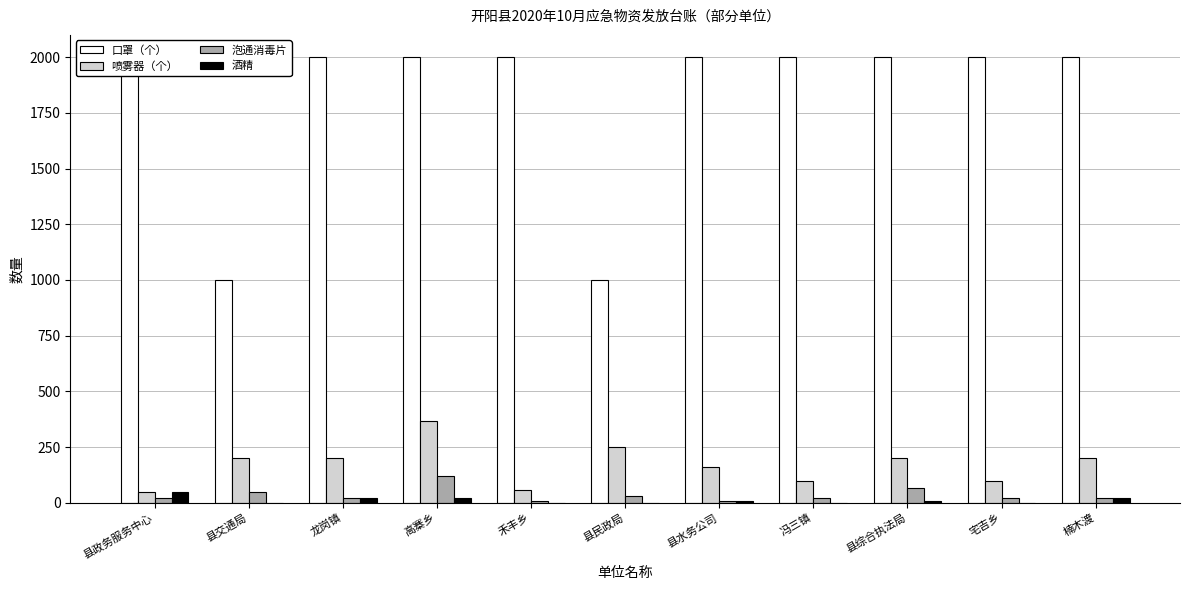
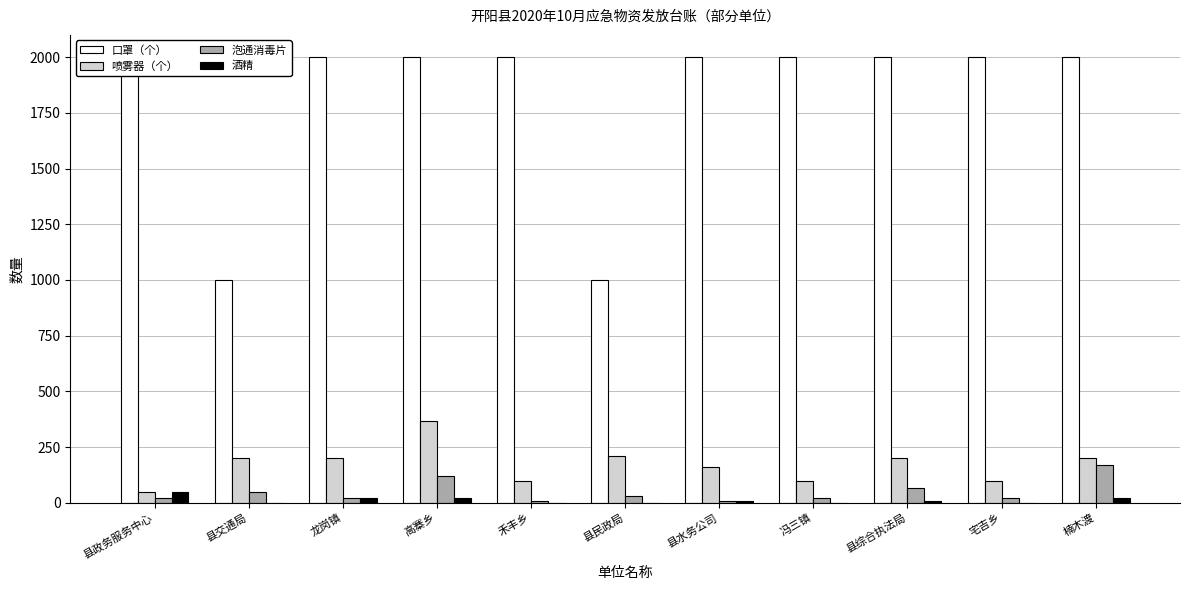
喷雾器（个）, 禾丰乡: 60 -> 100
喷雾器（个）, 县民政局: 250 -> 210
泡通消毒片, 楠木渡: 20 -> 170
